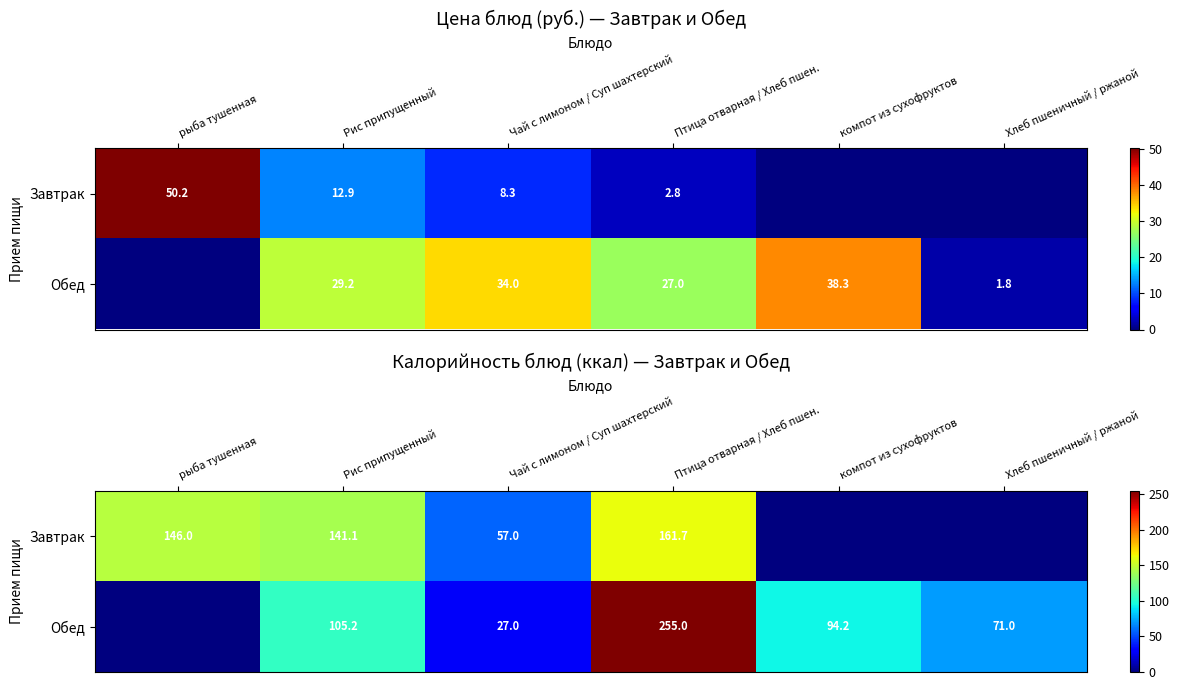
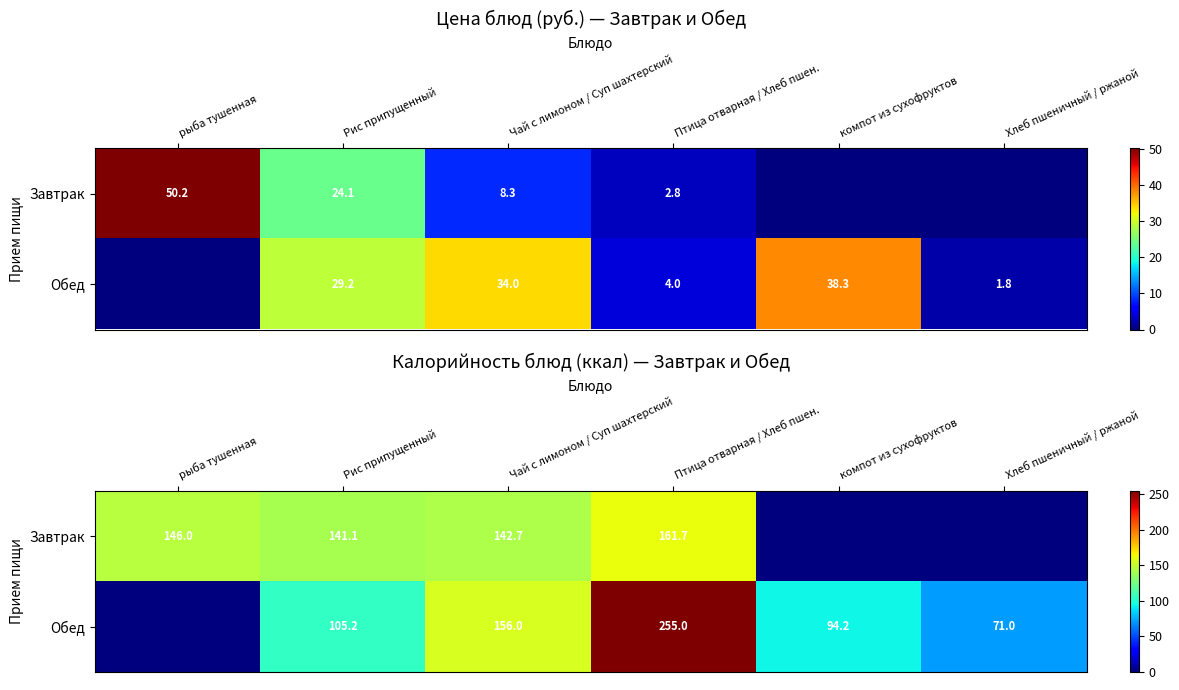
Цена блюд (руб.) — Завтрак и Обед, Завтрак, Рис припущенный: 12.9 -> 24.1
Цена блюд (руб.) — Завтрак и Обед, Обед, Птица отварная / Хлеб пшен.: 27.0 -> 4.0
Калорийность блюд (ккал) — Завтрак и Обед, Завтрак, Чай с лимоном / Суп шахтерский: 57.0 -> 142.7
Калорийность блюд (ккал) — Завтрак и Обед, Обед, Чай с лимоном / Суп шахтерский: 27.0 -> 156.0
